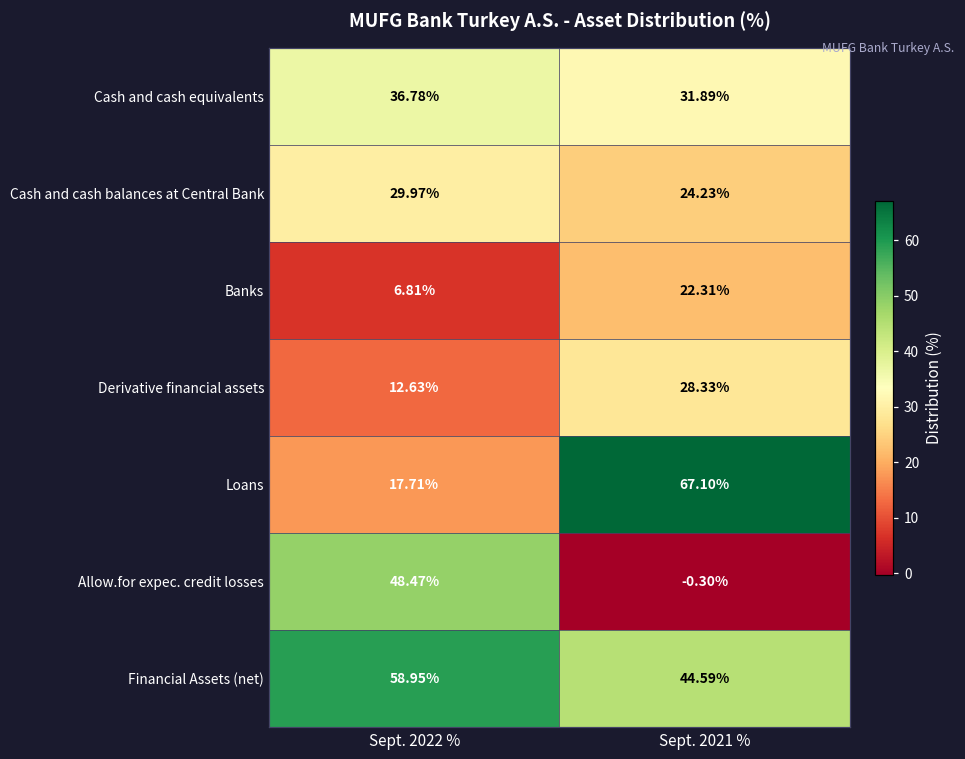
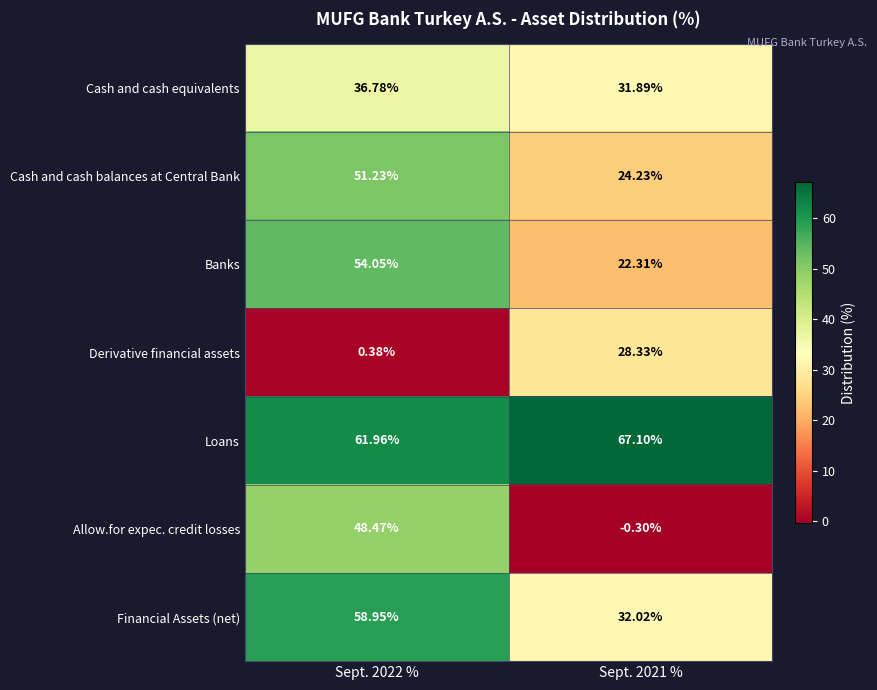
Cash and cash balances at Central Bank, Sept. 2022 %: 29.97% -> 51.23%
Banks, Sept. 2022 %: 6.81% -> 54.05%
Derivative financial assets, Sept. 2022 %: 12.63% -> 0.38%
Loans, Sept. 2022 %: 17.71% -> 61.96%
Financial Assets (net), Sept. 2021 %: 44.59% -> 32.02%
